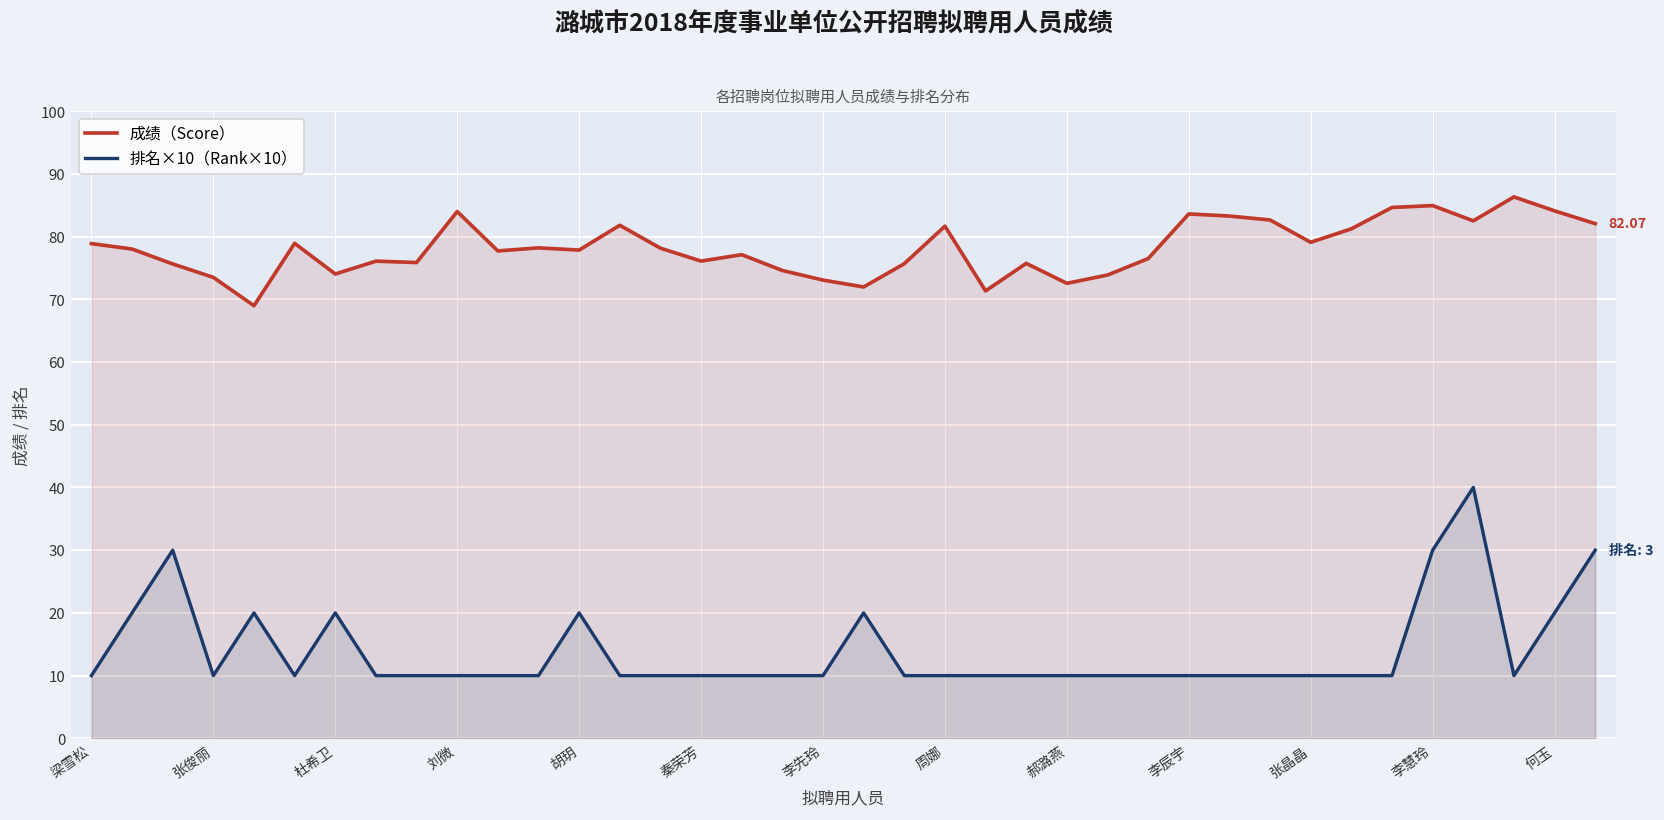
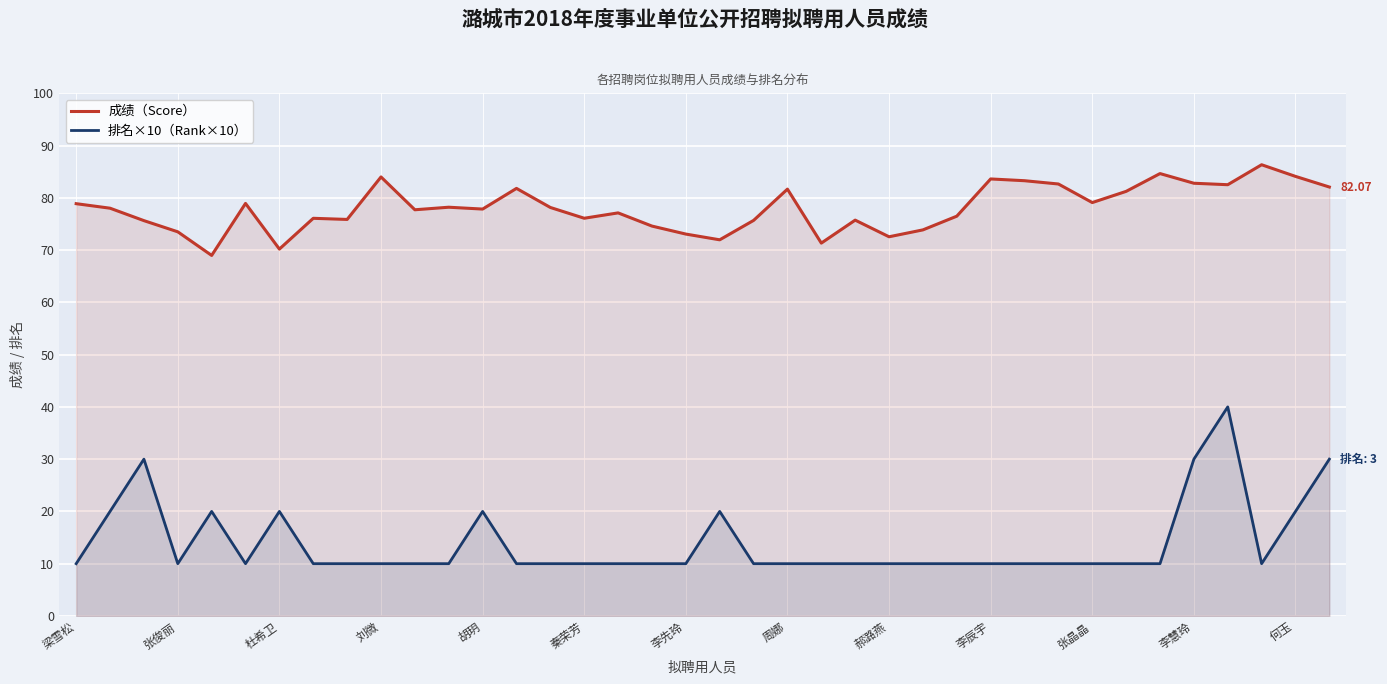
成绩（Score）, 杜希卫: 74 -> 70
成绩（Score）, 李慧玲: 85 -> 83
